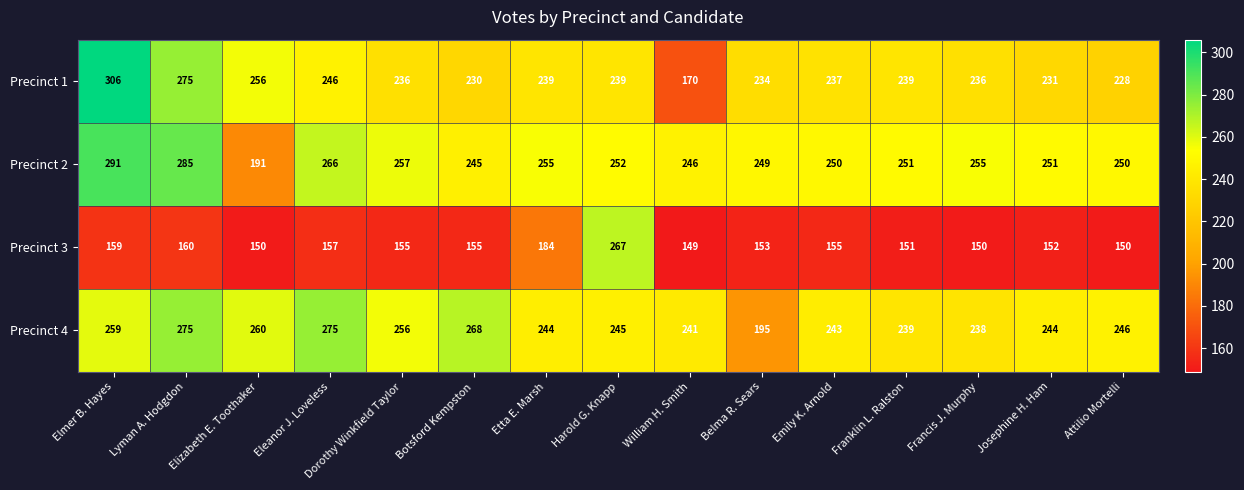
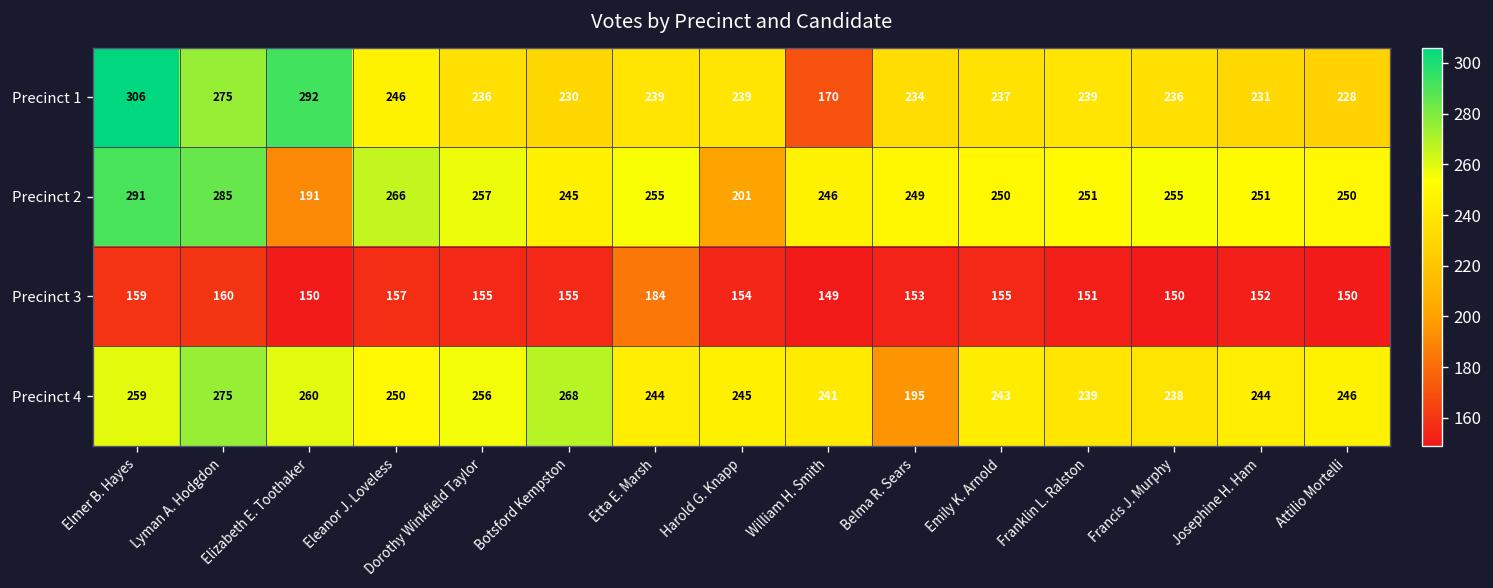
Precinct 1, Elizabeth E. Toothaker: 256 -> 292
Precinct 2, Harold G. Knapp: 252 -> 201
Precinct 3, Harold G. Knapp: 267 -> 154
Precinct 4, Eleanor J. Loveless: 275 -> 250
